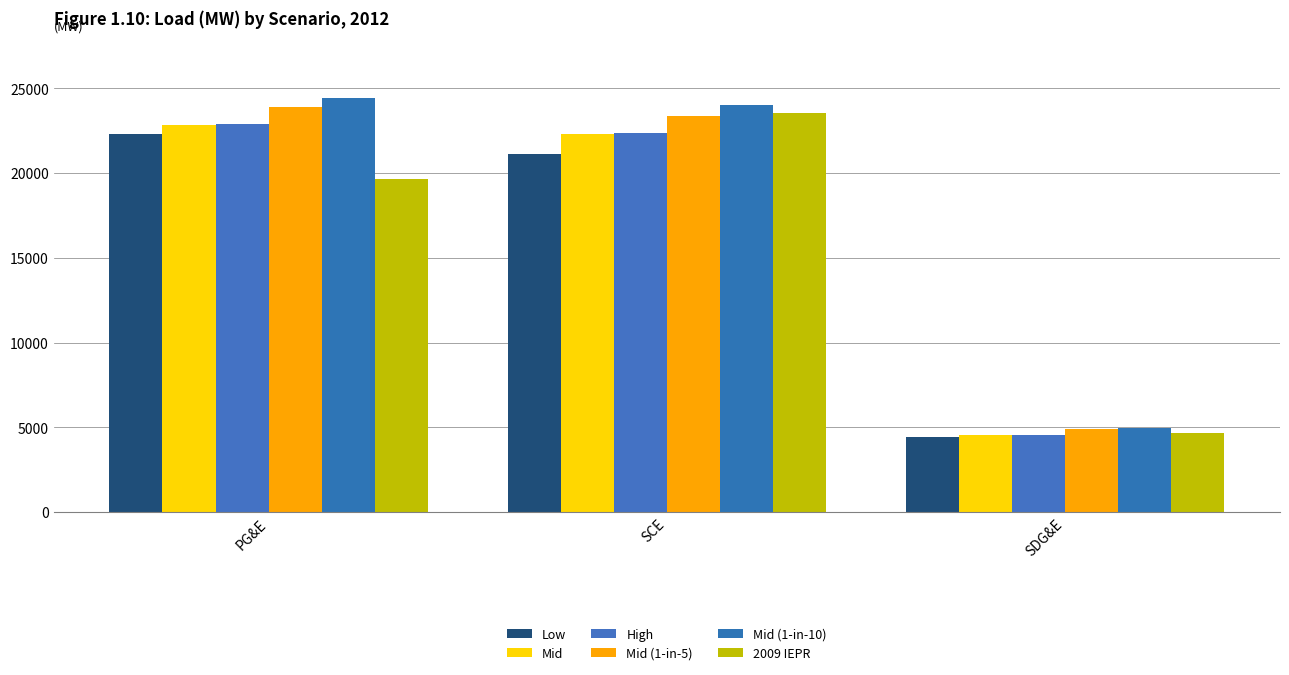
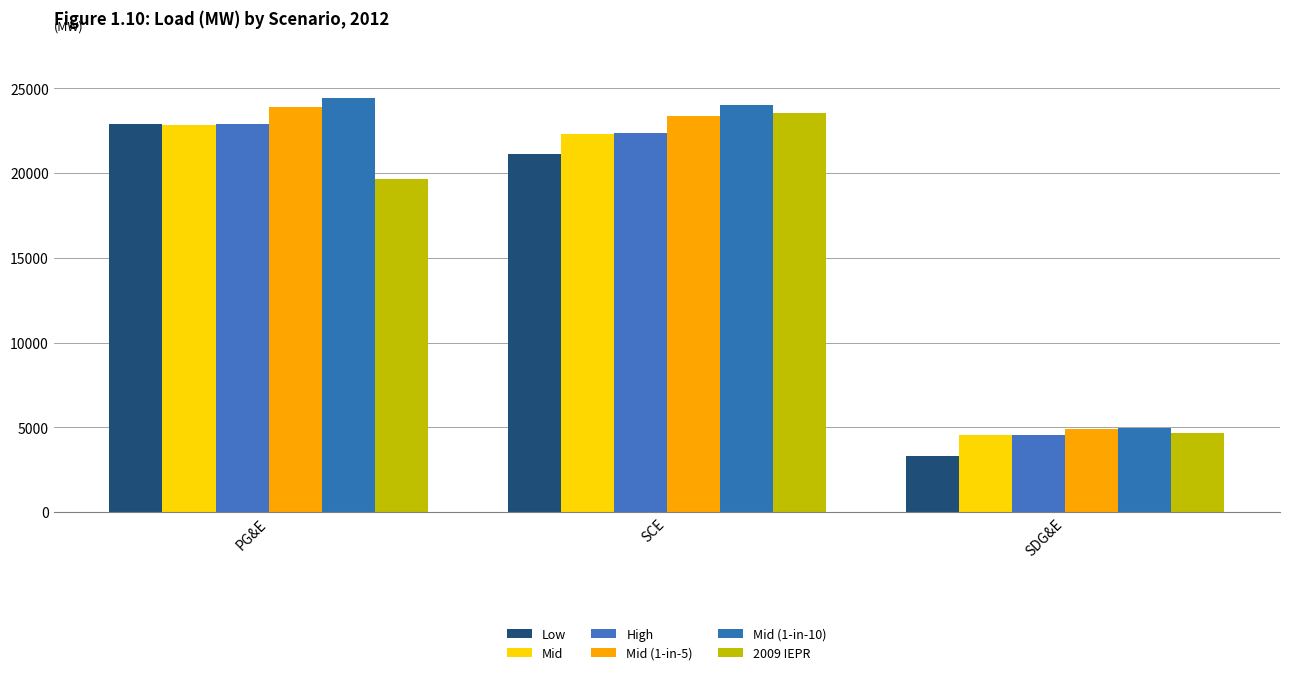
Low, PG&E: 22300 -> 22900
Low, SDG&E: 4500 -> 3300
